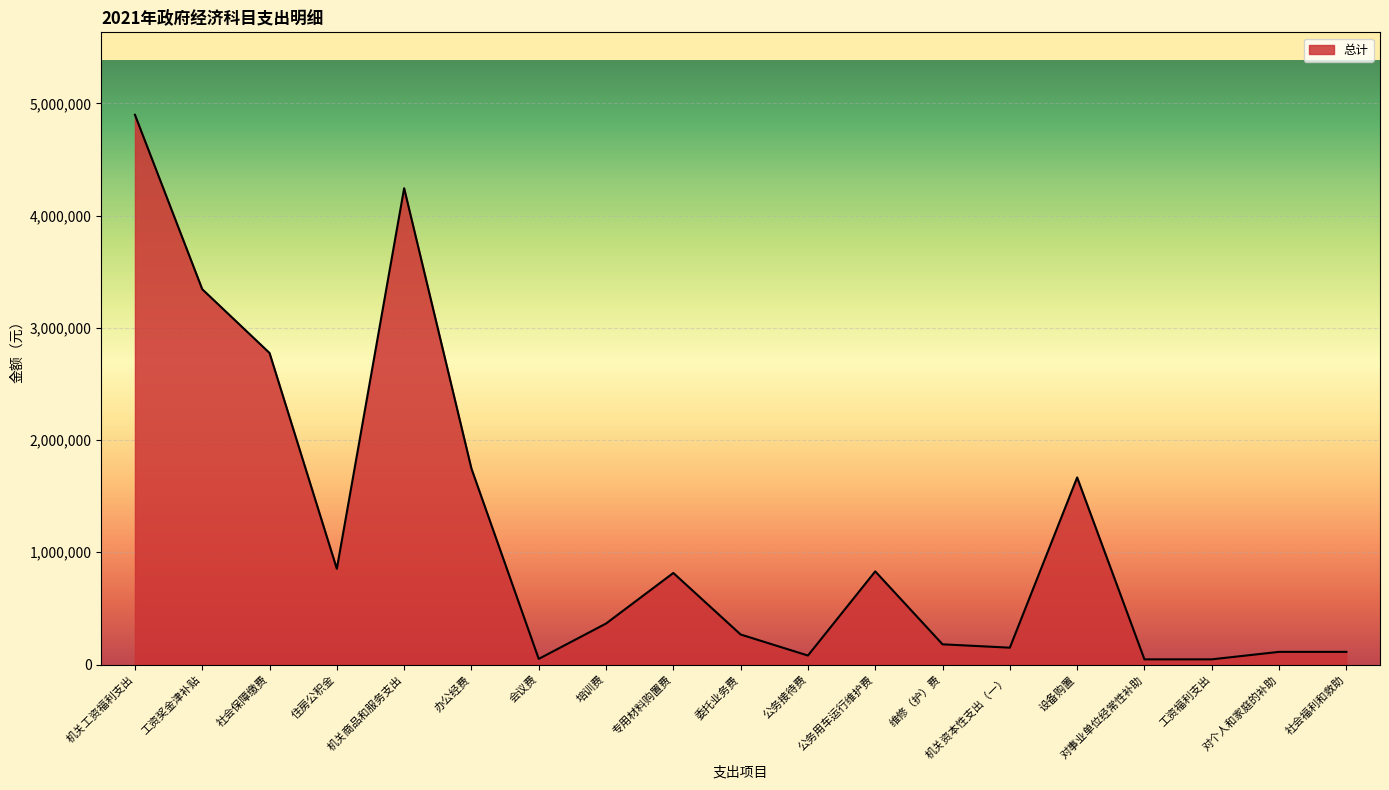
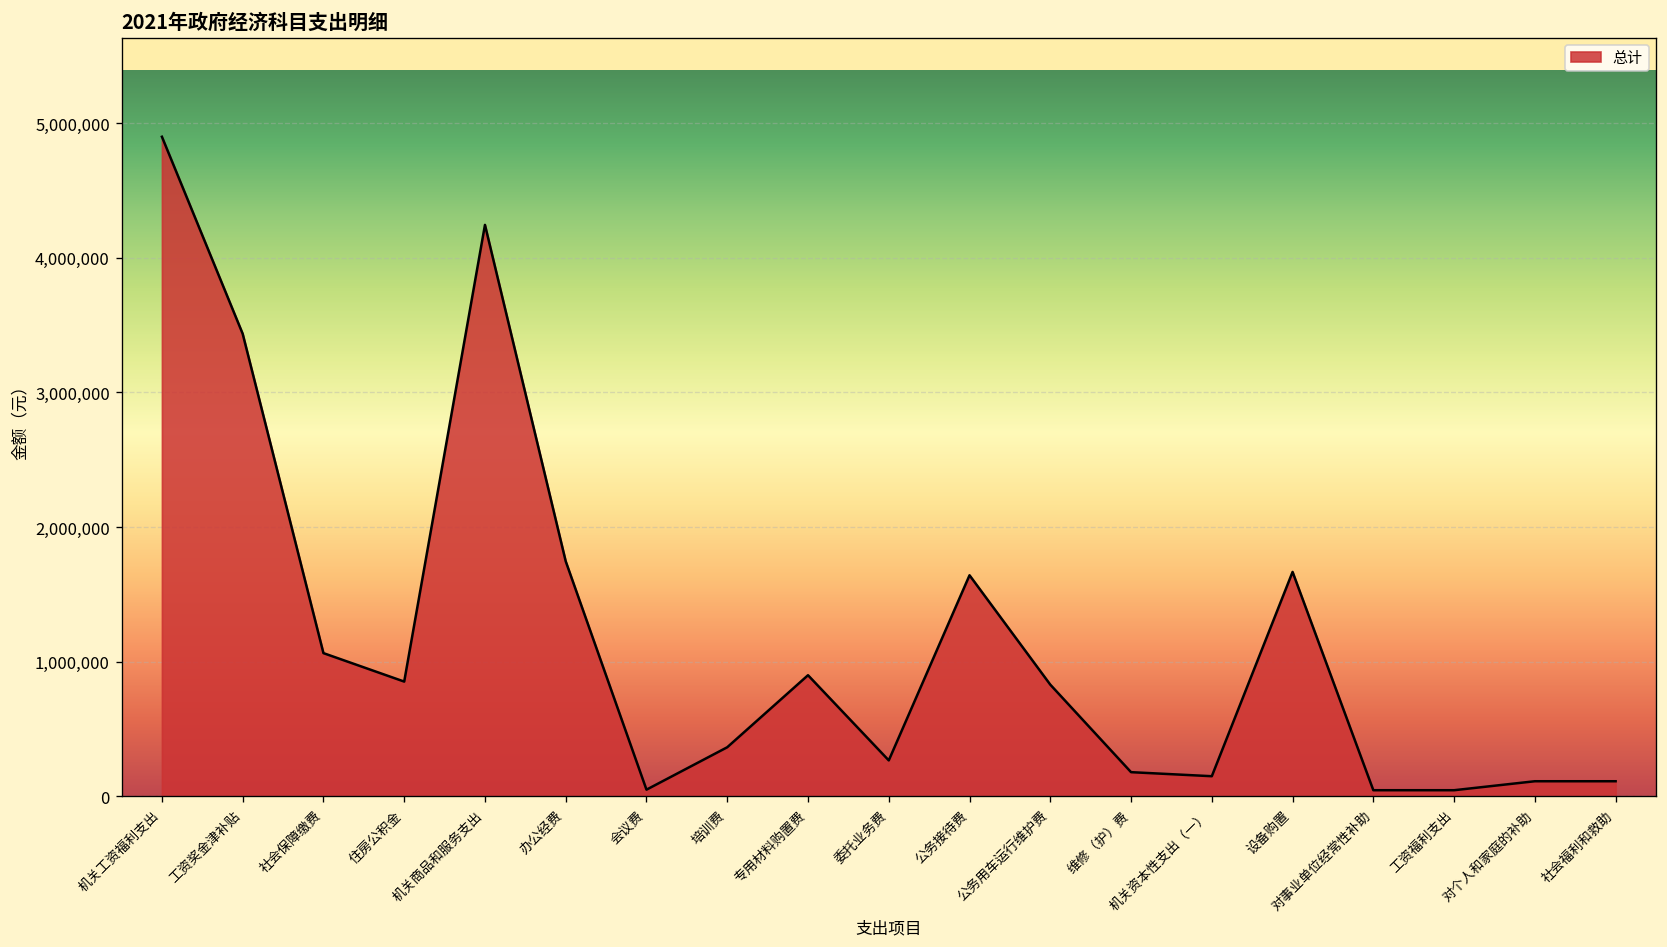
工资奖金津补贴: 3,340,000 -> 3,440,000
社会保障缴费: 2,780,000 -> 1,060,000
专用材料购置费: 820,000 -> 900,000
公务接待费: 80,000 -> 1,640,000
